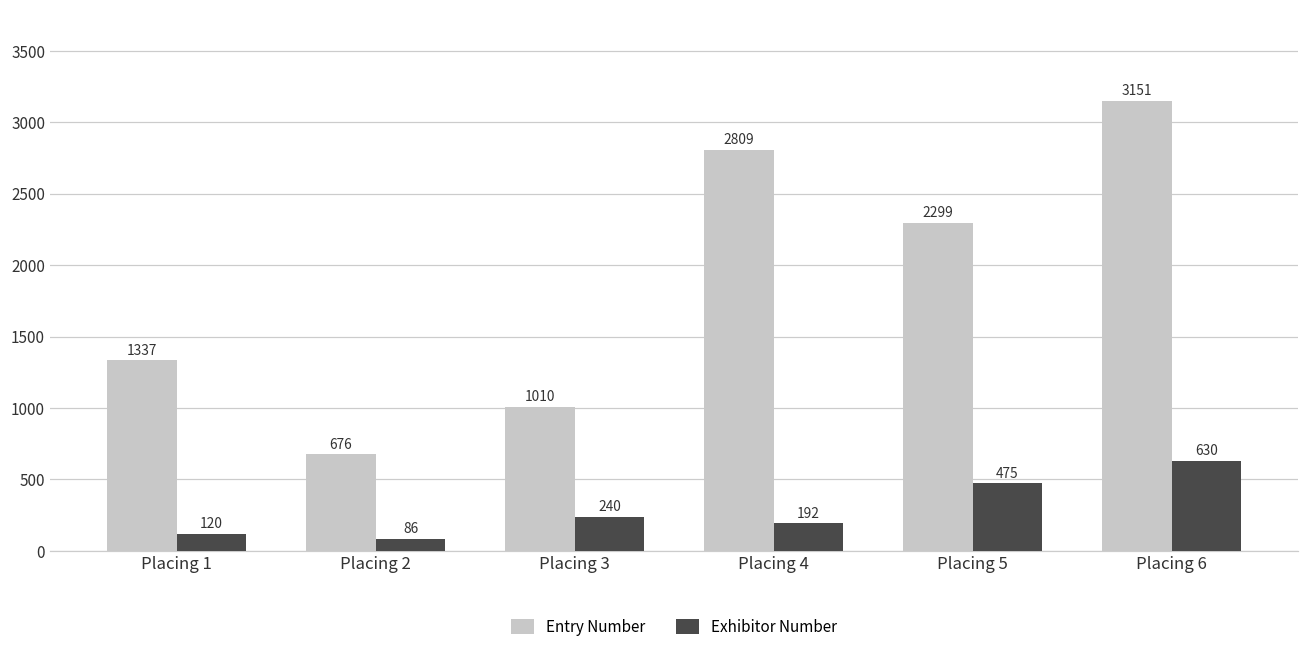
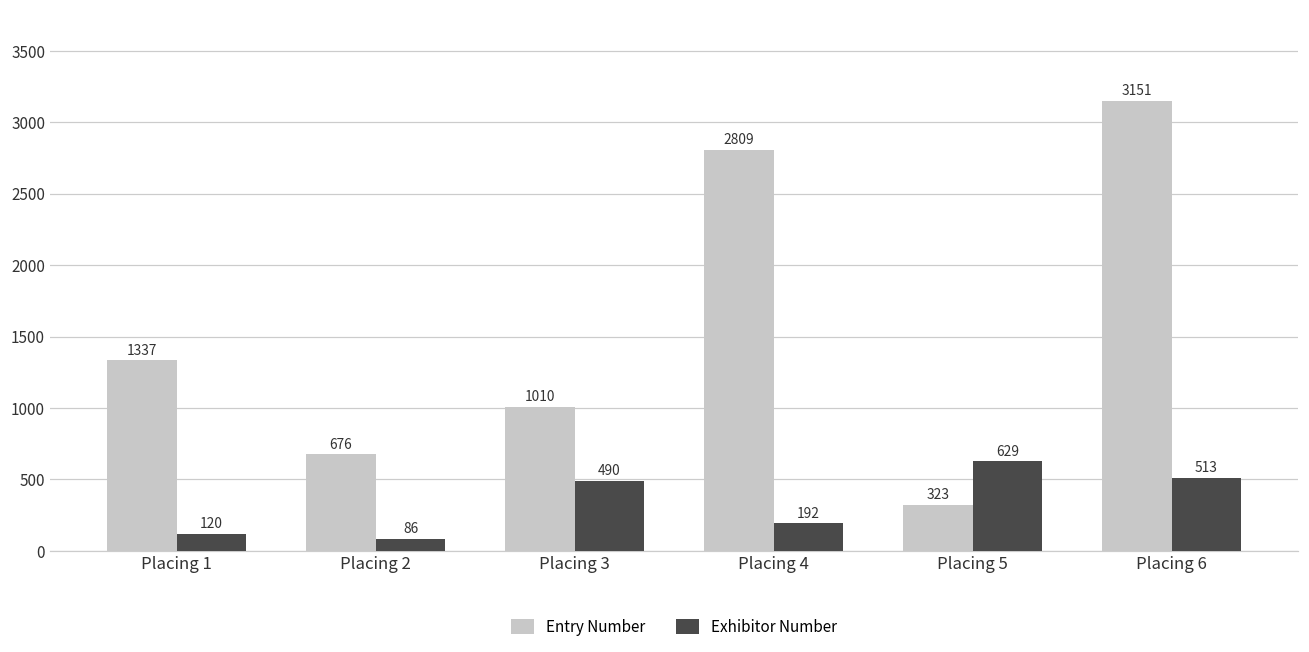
Exhibitor Number, Placing 3: 240 -> 490
Entry Number, Placing 5: 2299 -> 323
Exhibitor Number, Placing 5: 475 -> 629
Exhibitor Number, Placing 6: 630 -> 513
